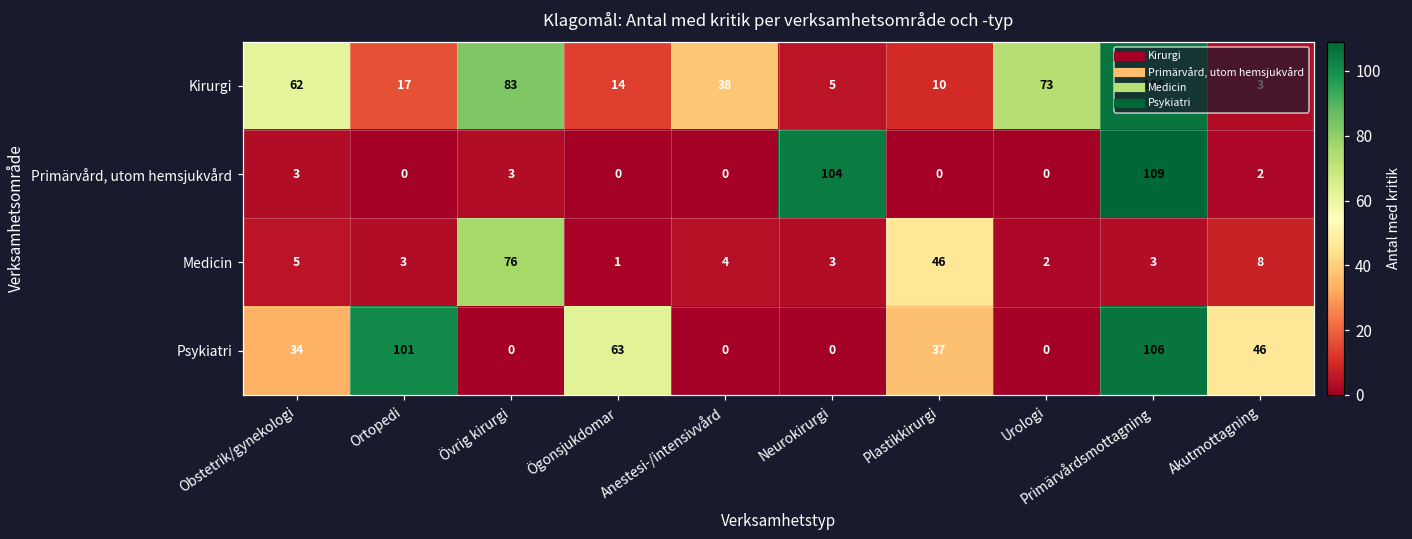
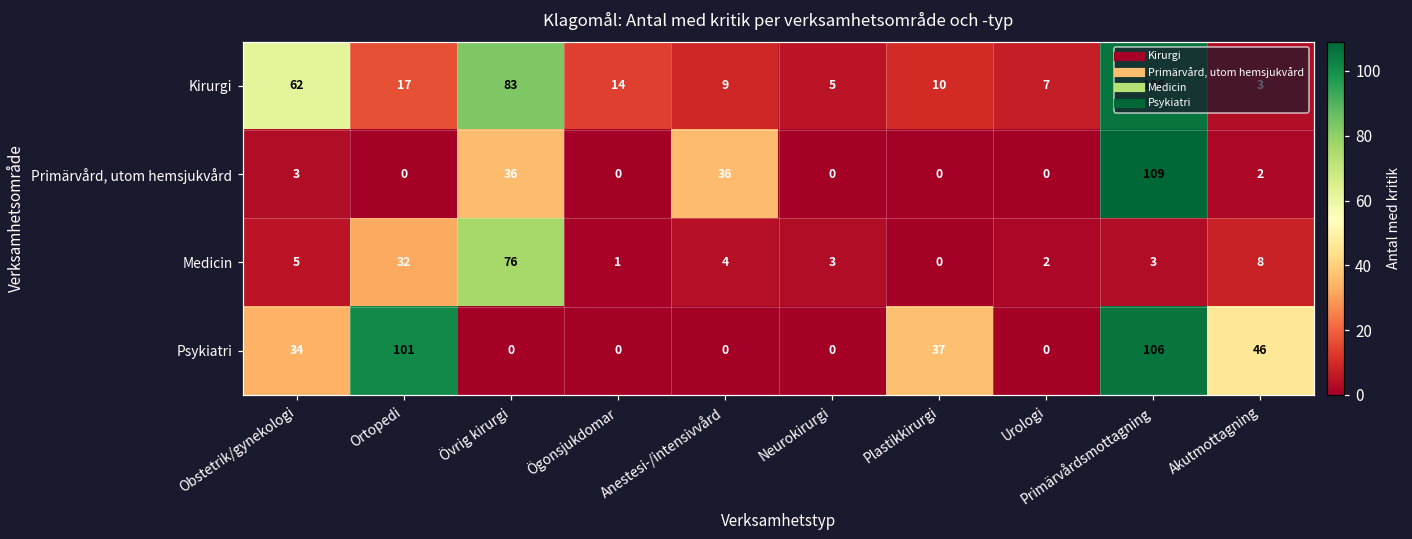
Kirurgi, Anestesi-/intensivvård: 38 -> 9
Kirurgi, Urologi: 73 -> 7
Primärvård, utom hemsjukvård, Övrig kirurgi: 3 -> 36
Primärvård, utom hemsjukvård, Anestesi-/intensivvård: 0 -> 36
Primärvård, utom hemsjukvård, Neurokirurgi: 104 -> 0
Medicin, Ortopedi: 3 -> 32
Medicin, Plastikkirurgi: 46 -> 0
Psykiatri, Ögonsjukdomar: 63 -> 0
